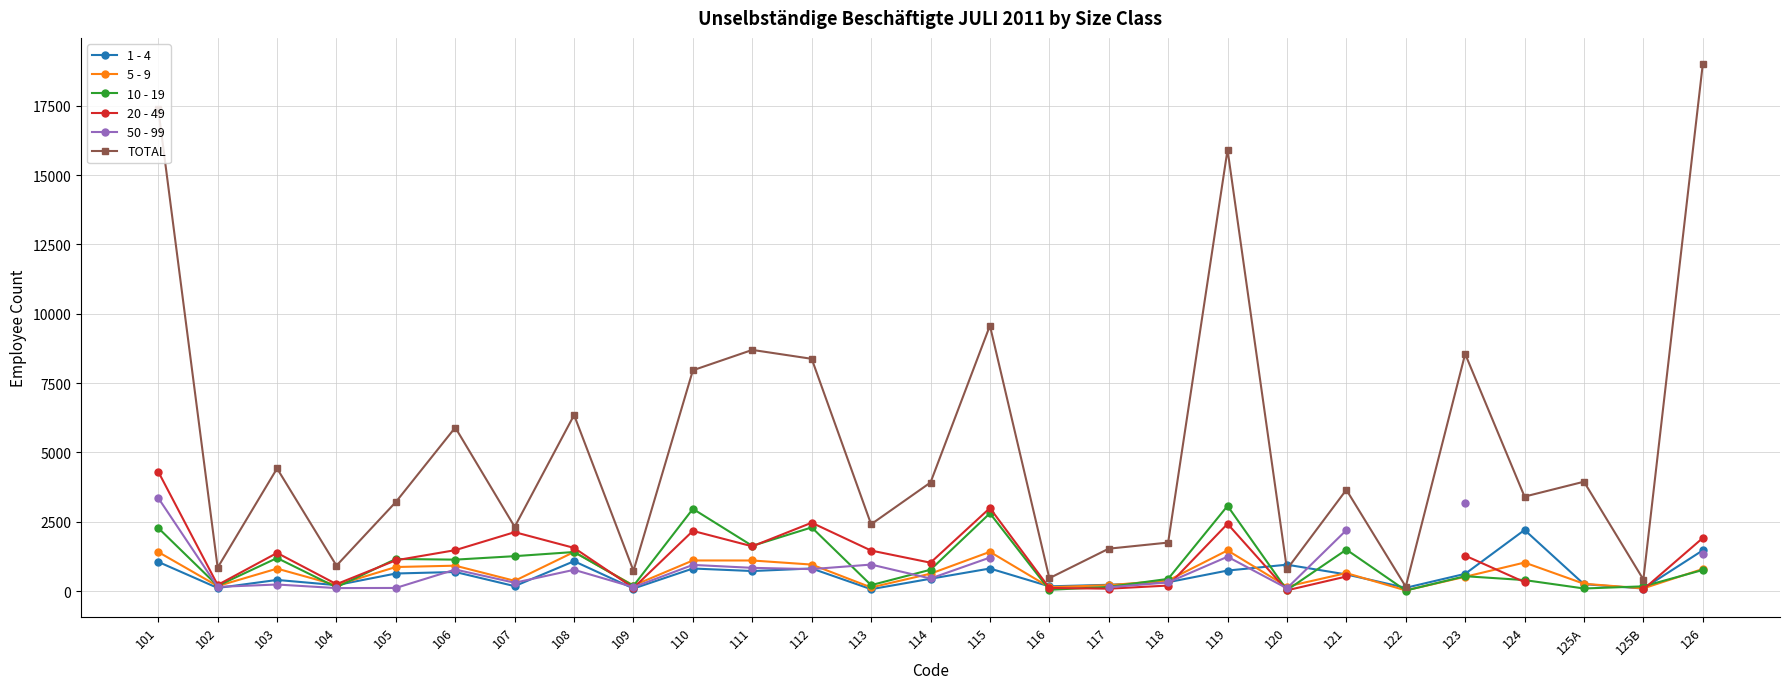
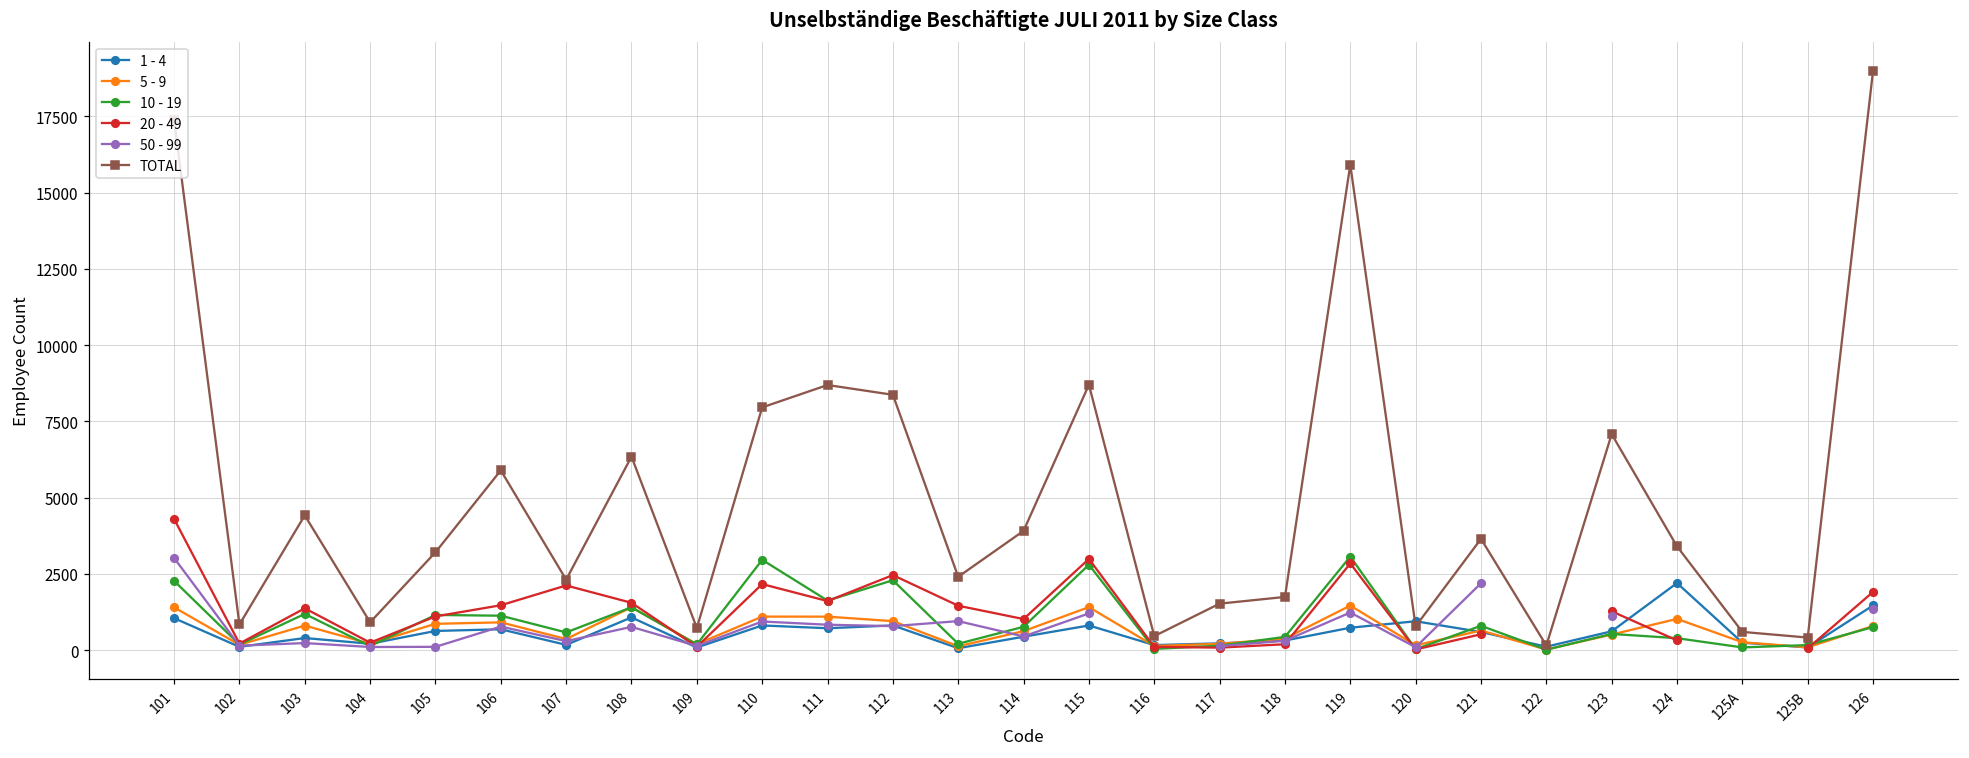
50 - 99, 101: 3400 -> 3000
10 - 19, 107: 1300 -> 600
TOTAL, 115: 9600 -> 8700
20 - 49, 119: 2400 -> 2800
10 - 19, 121: 1500 -> 800
50 - 99, 123: 3200 -> 1100
TOTAL, 123: 8500 -> 7100
TOTAL, 125A: 3900 -> 600
